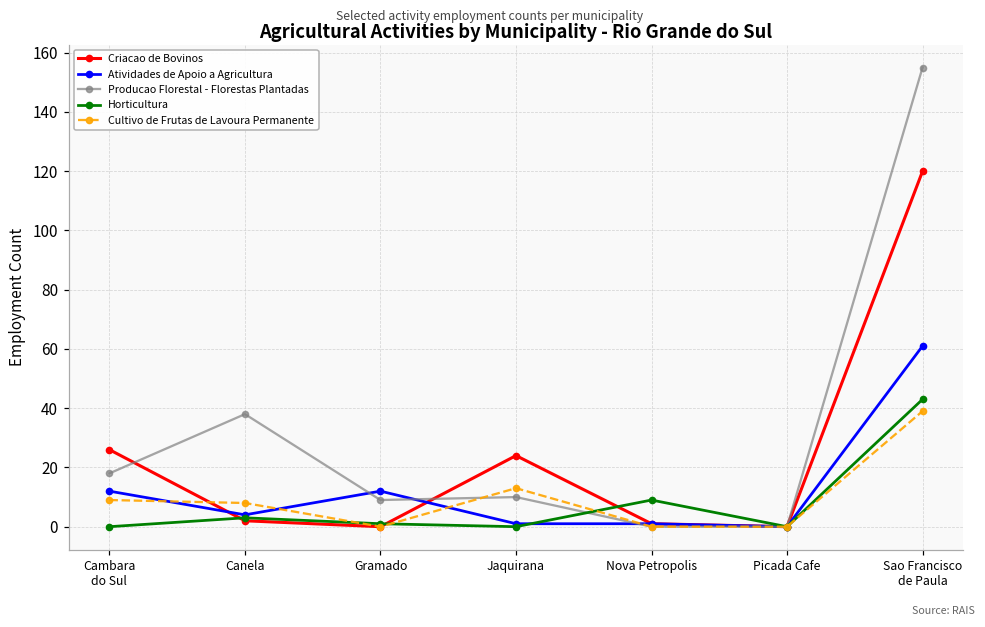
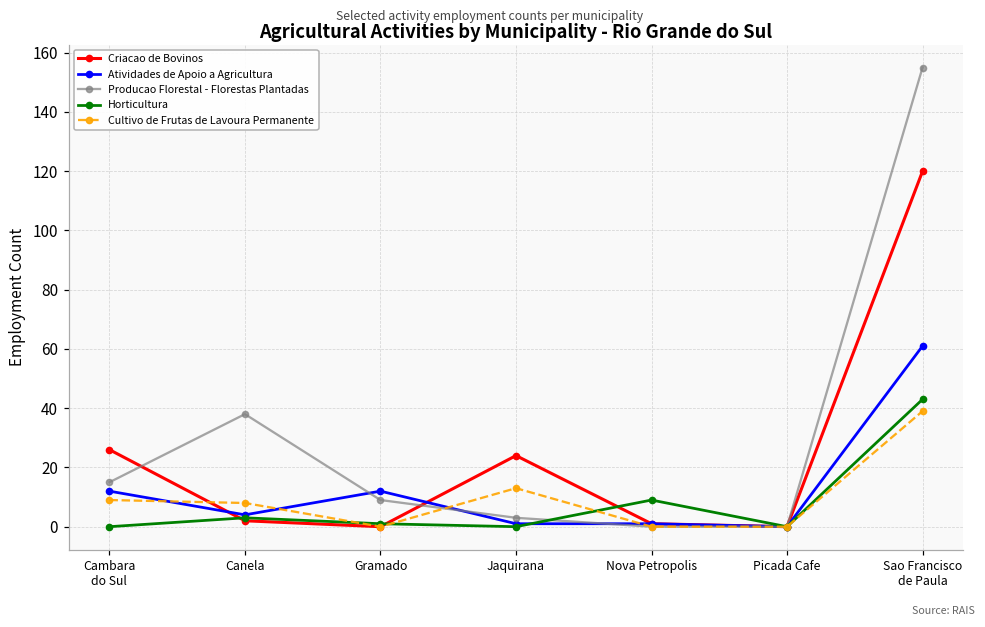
Producao Florestal - Florestas Plantadas, Cambara do Sul: 18 -> 15
Producao Florestal - Florestas Plantadas, Jaquirana: 10 -> 3
